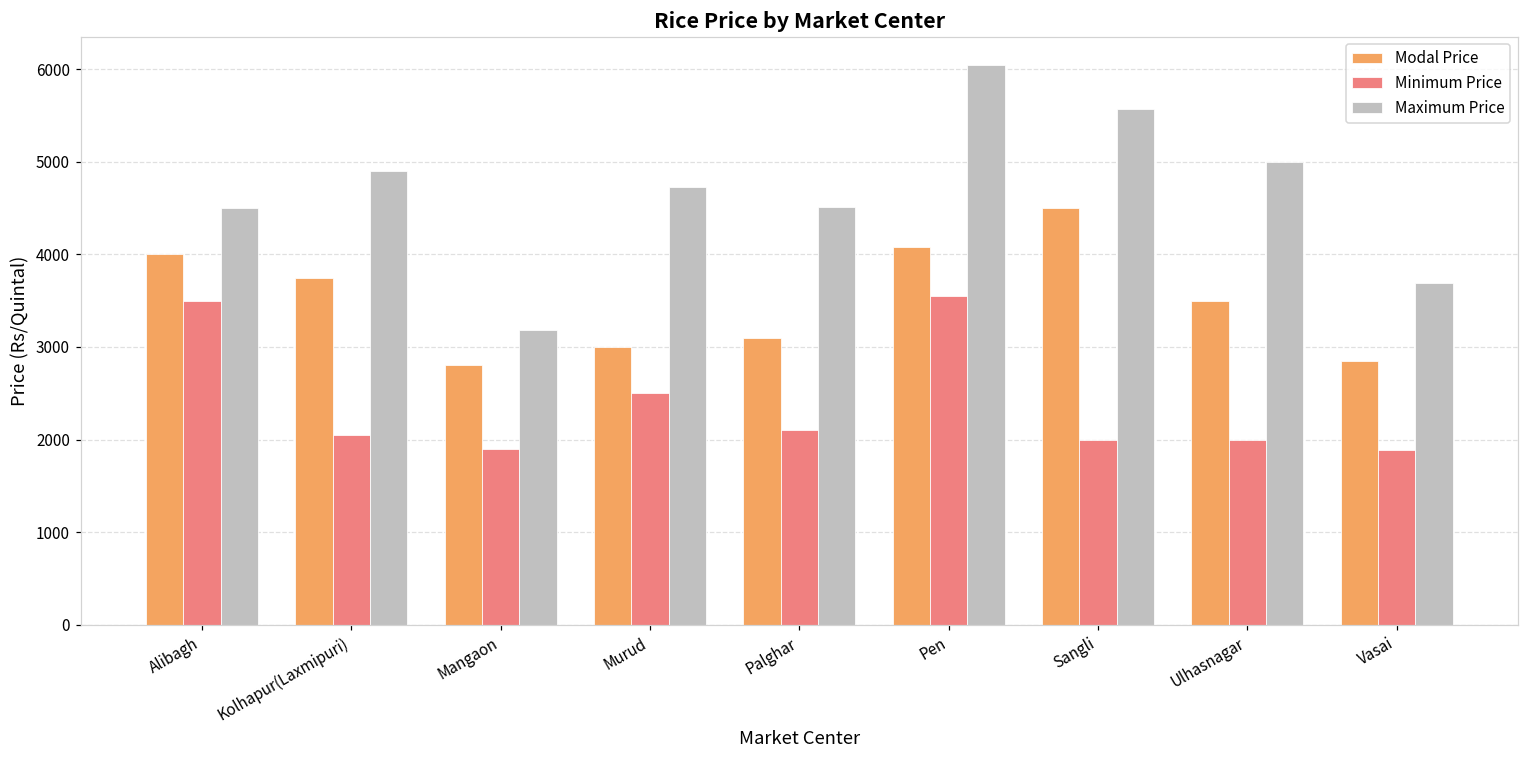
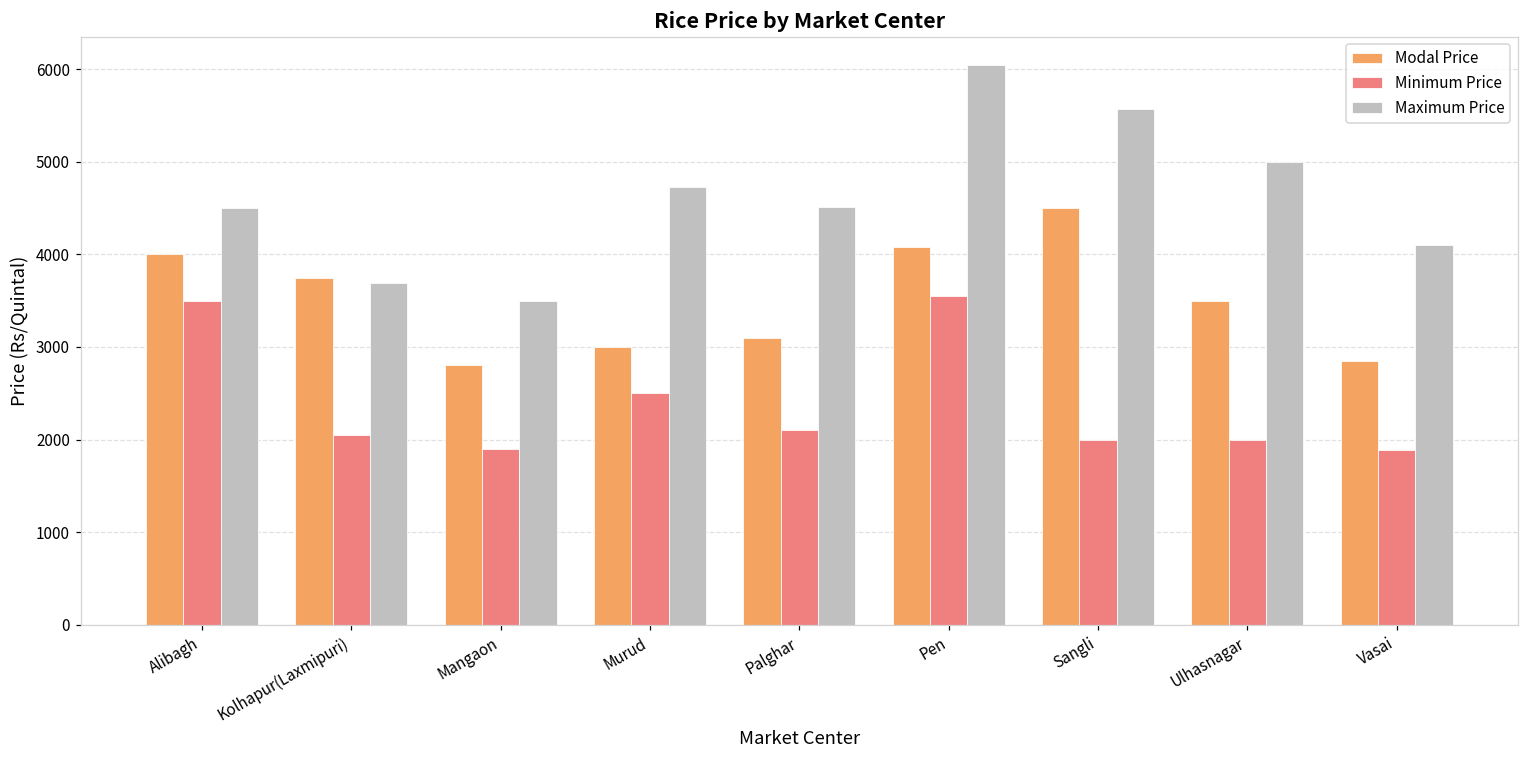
Maximum Price, Kolhapur(Laxmipuri): 4900 -> 3700
Maximum Price, Mangaon: 3200 -> 3500
Maximum Price, Vasai: 3700 -> 4100
